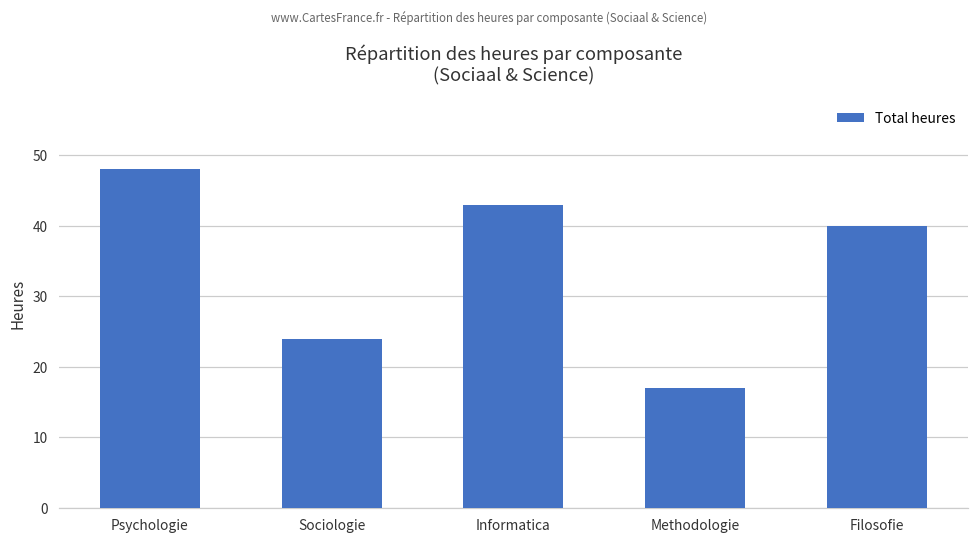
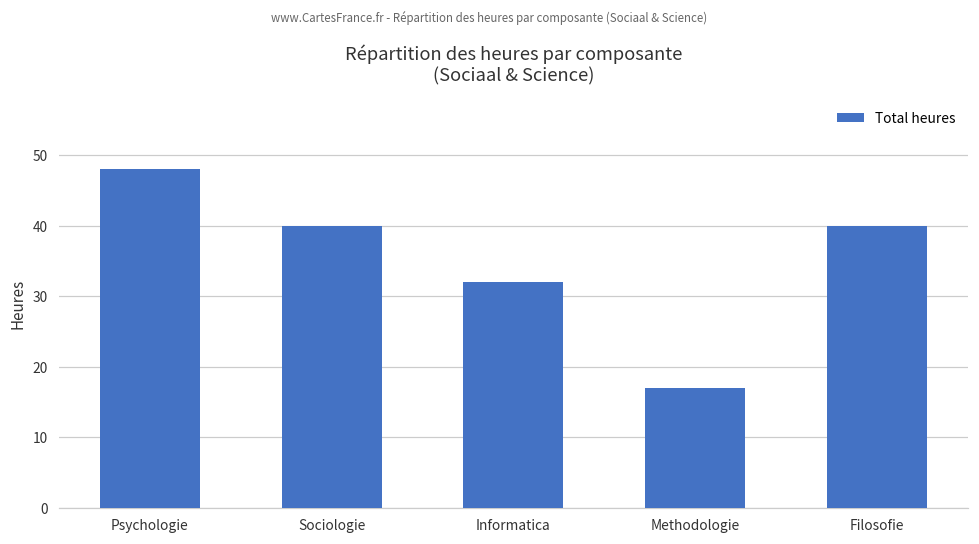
Sociologie: 24 -> 40
Informatica: 43 -> 32
